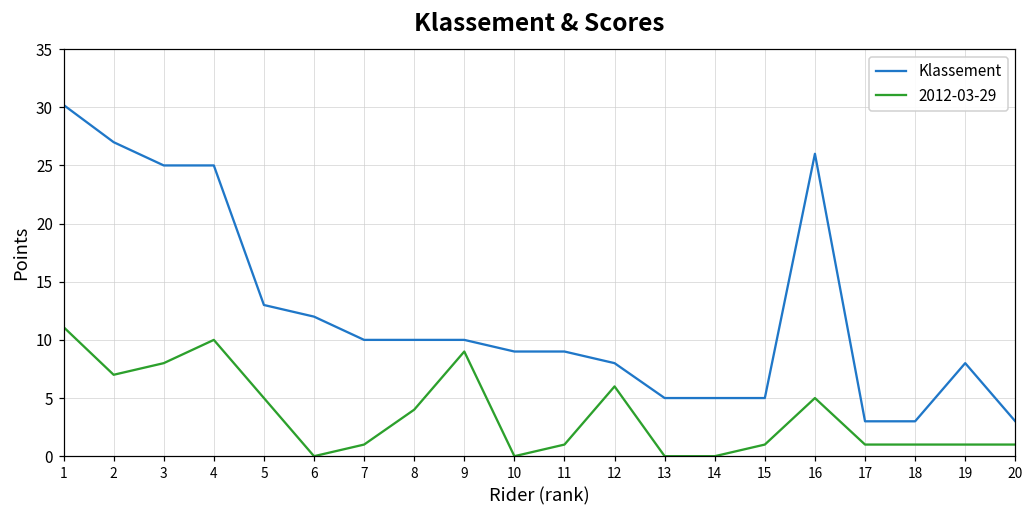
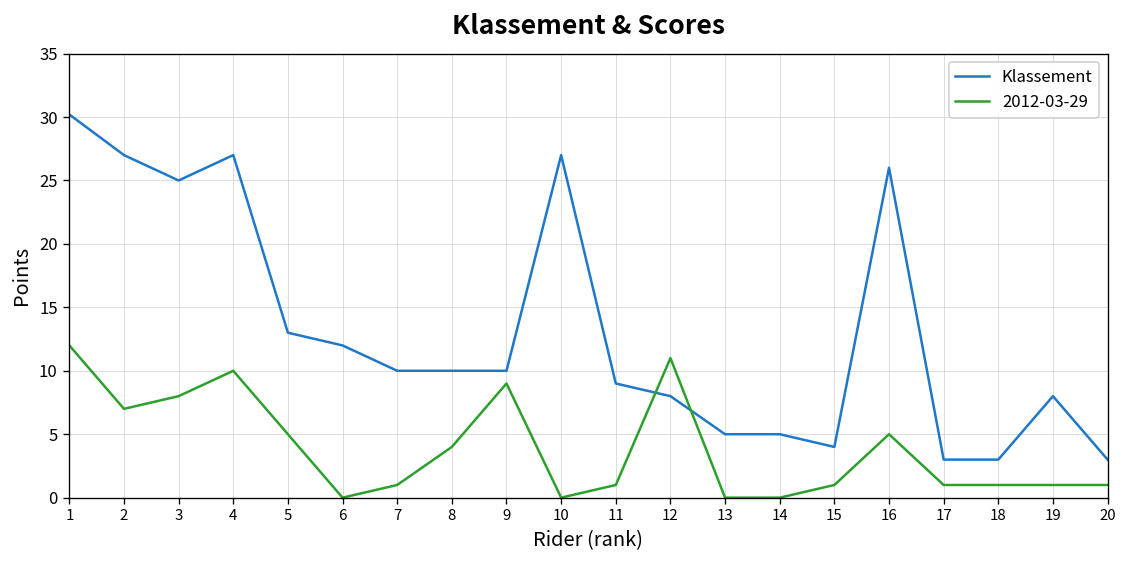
2012-03-29, 1: 11.1 -> 12.0
Klassement, 4: 25 -> 27
Klassement, 10: 9 -> 27
2012-03-29, 12: 6 -> 11
Klassement, 15: 5 -> 4
